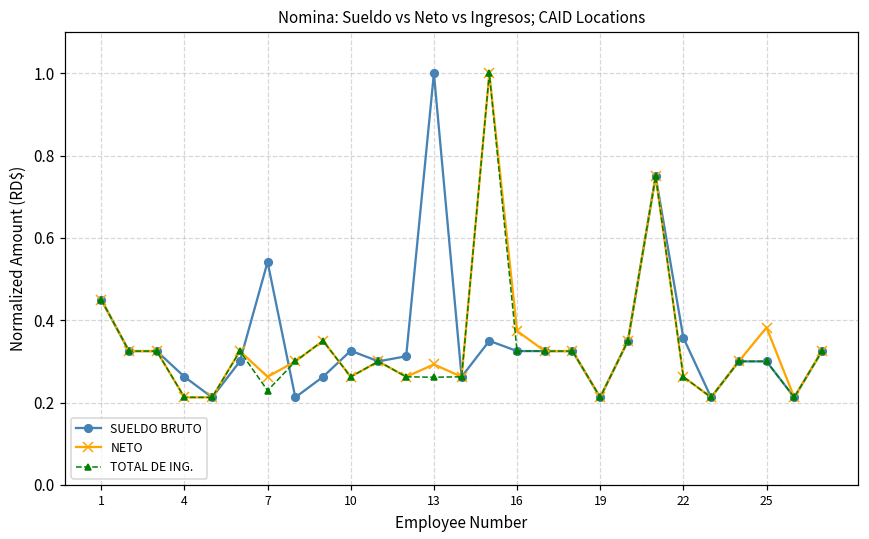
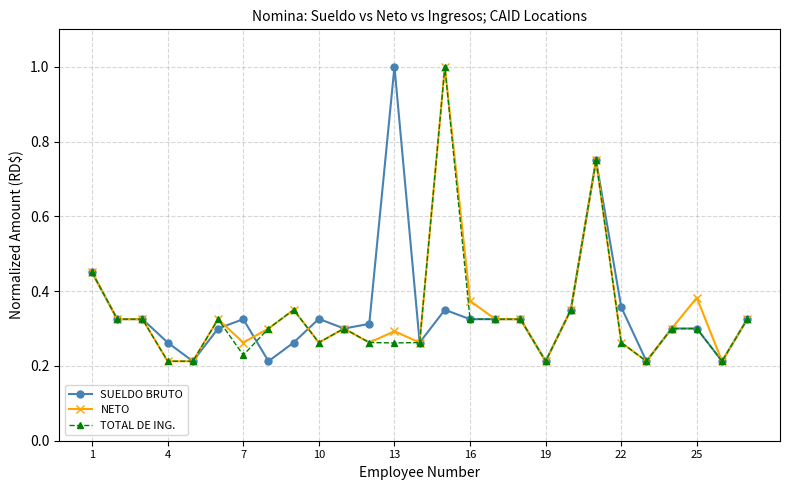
SUELDO BRUTO, 7: 0.54 -> 0.33
